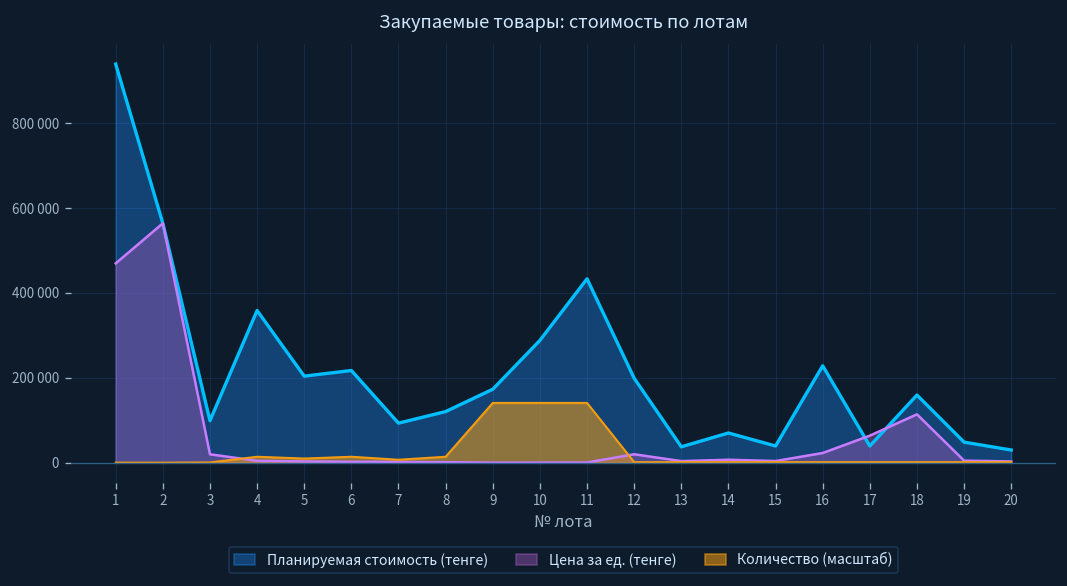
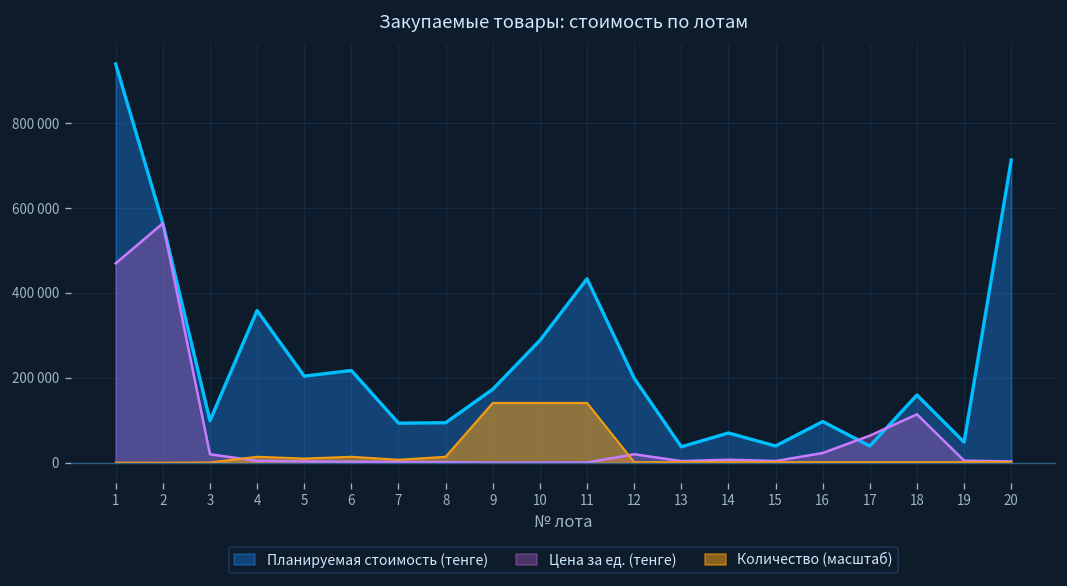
Планируемая стоимость (тенге), 8: 120000 -> 90000
Планируемая стоимость (тенге), 16: 230000 -> 100000
Планируемая стоимость (тенге), 20: 30000 -> 710000
